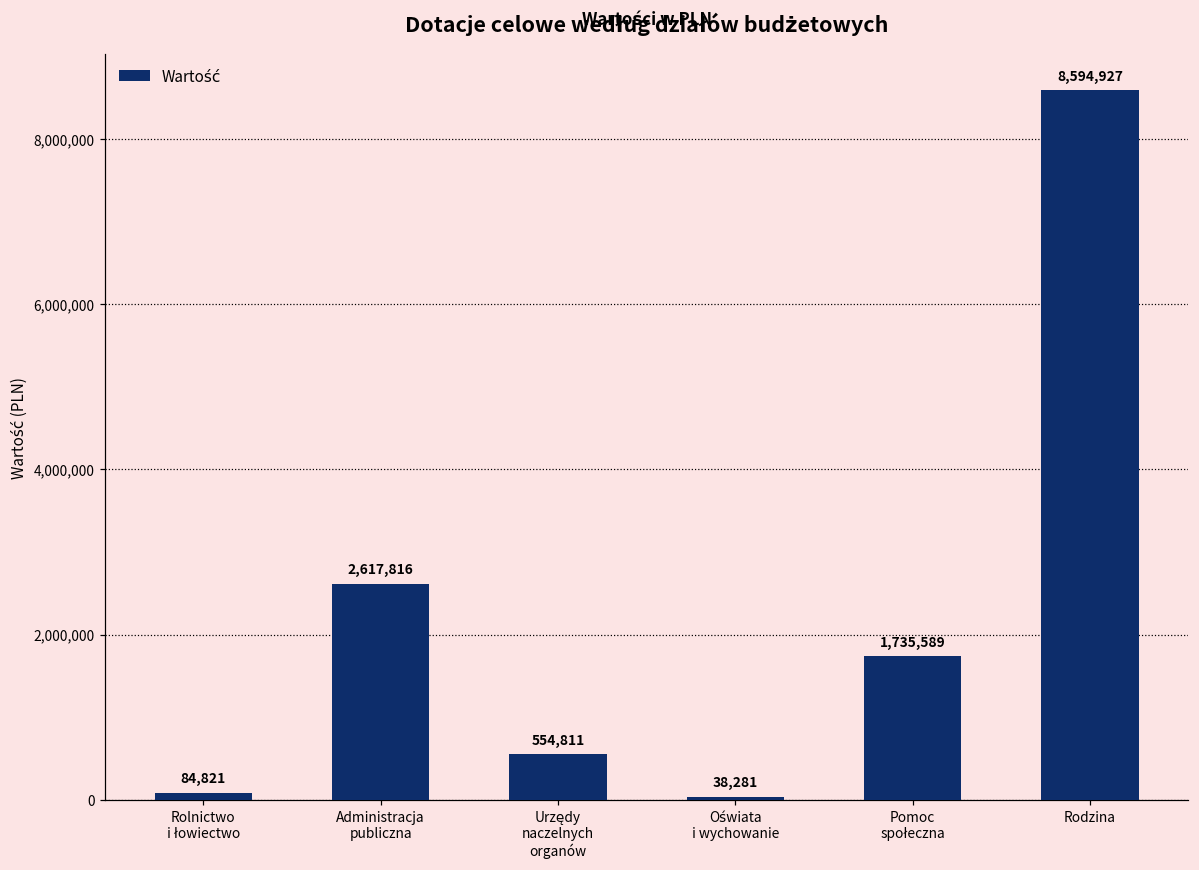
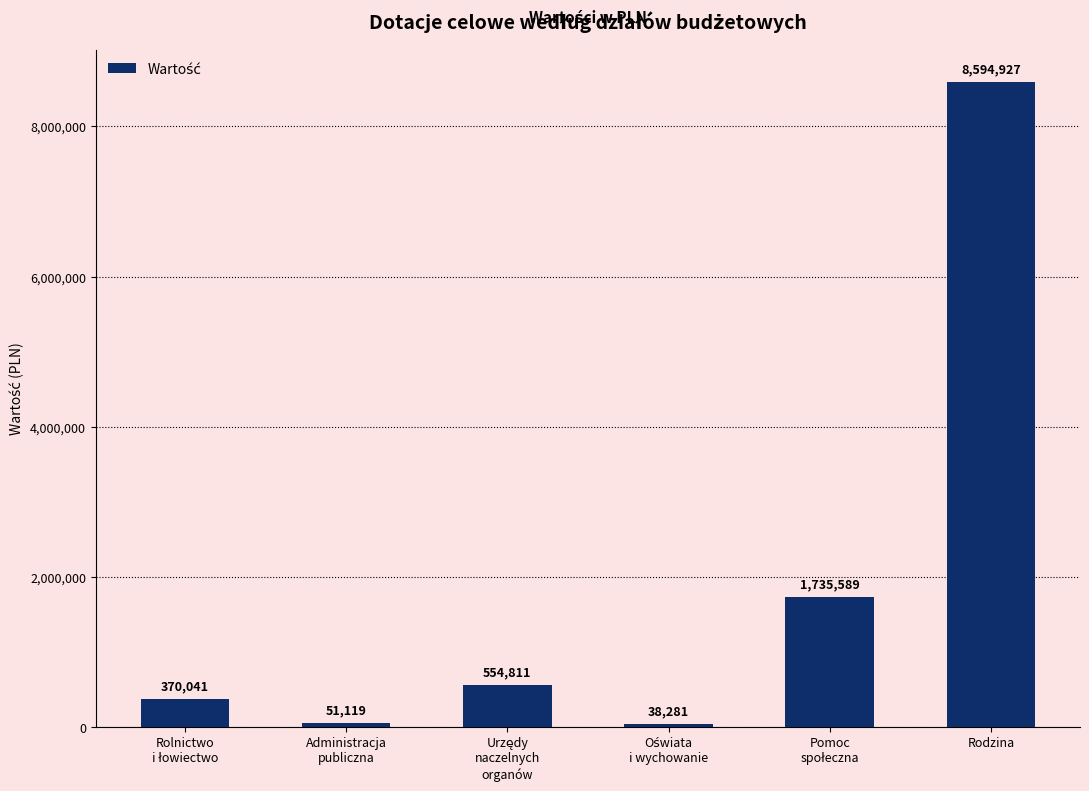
Rolnictwo i łowiectwo: 84,821 -> 370,041
Administracja publiczna: 2,617,816 -> 51,119
